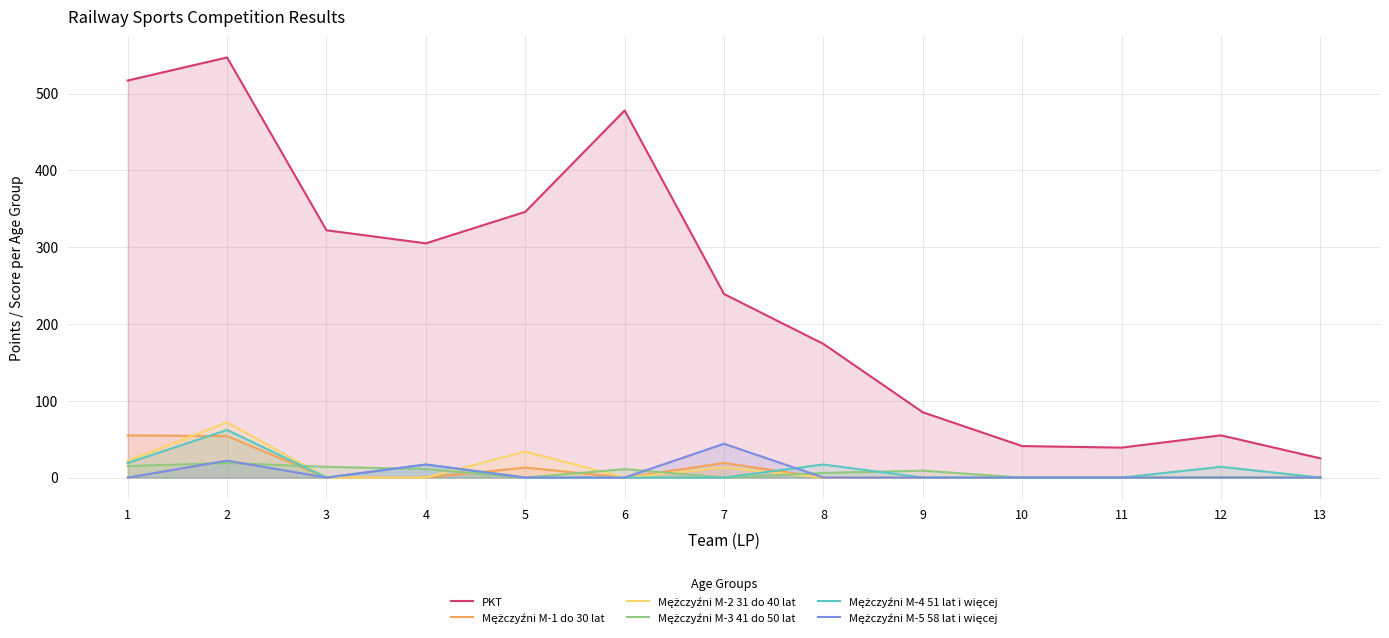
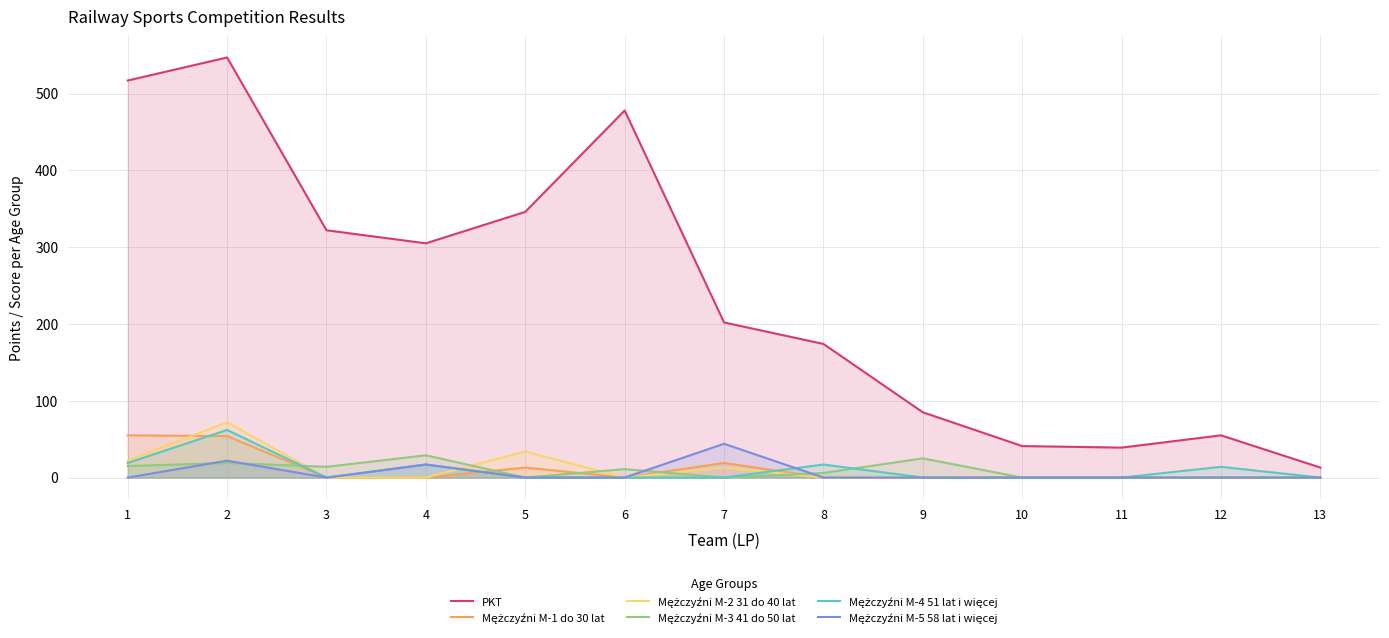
Mężczyźni M-3 41 do 50 lat, 4: 10 -> 30
PKT, 7: 240 -> 200
Mężczyźni M-3 41 do 50 lat, 9: 10 -> 30
PKT, 13: 30 -> 10
